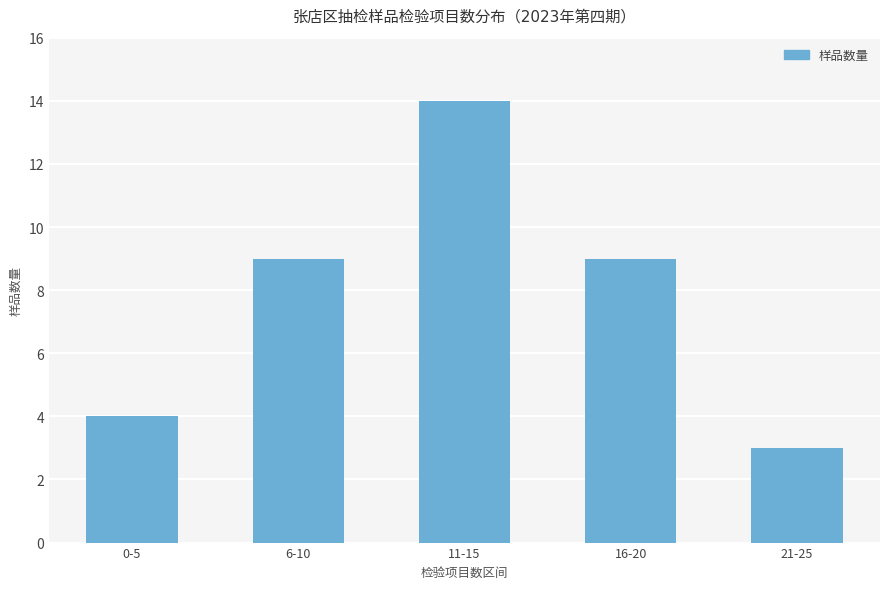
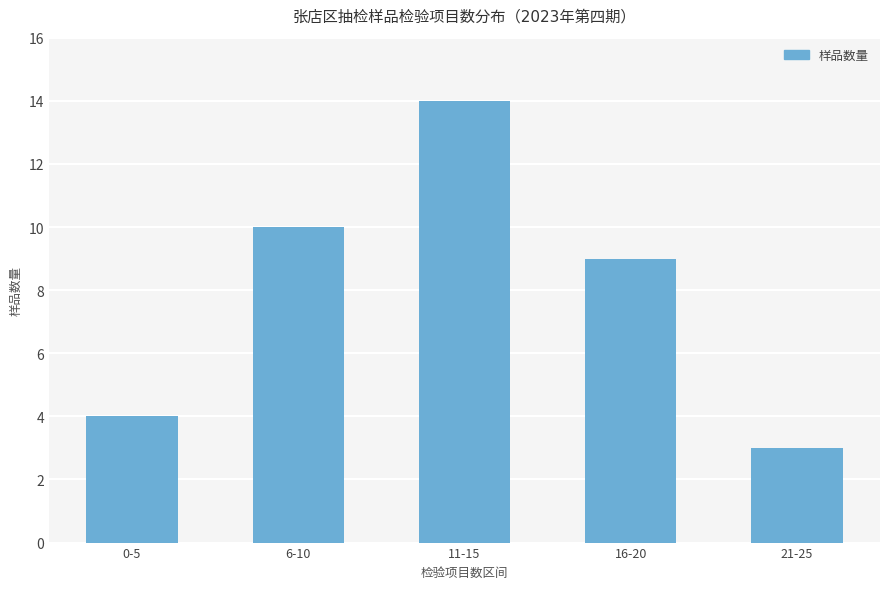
6-10: 9 -> 10
